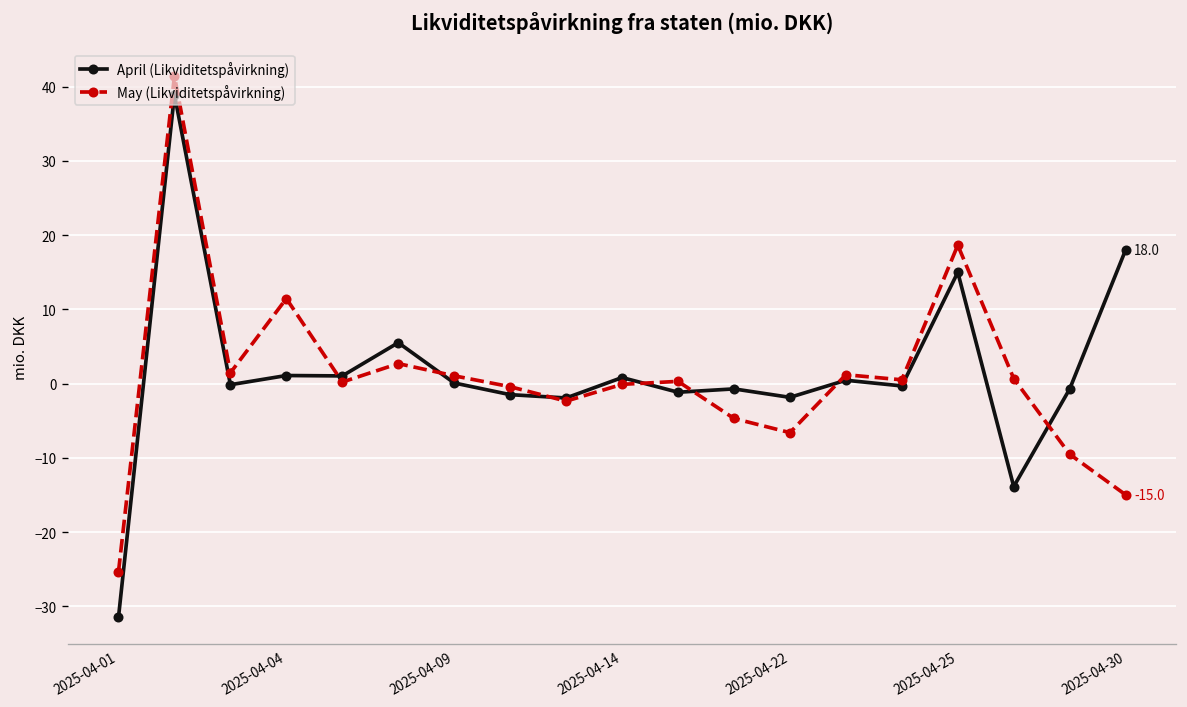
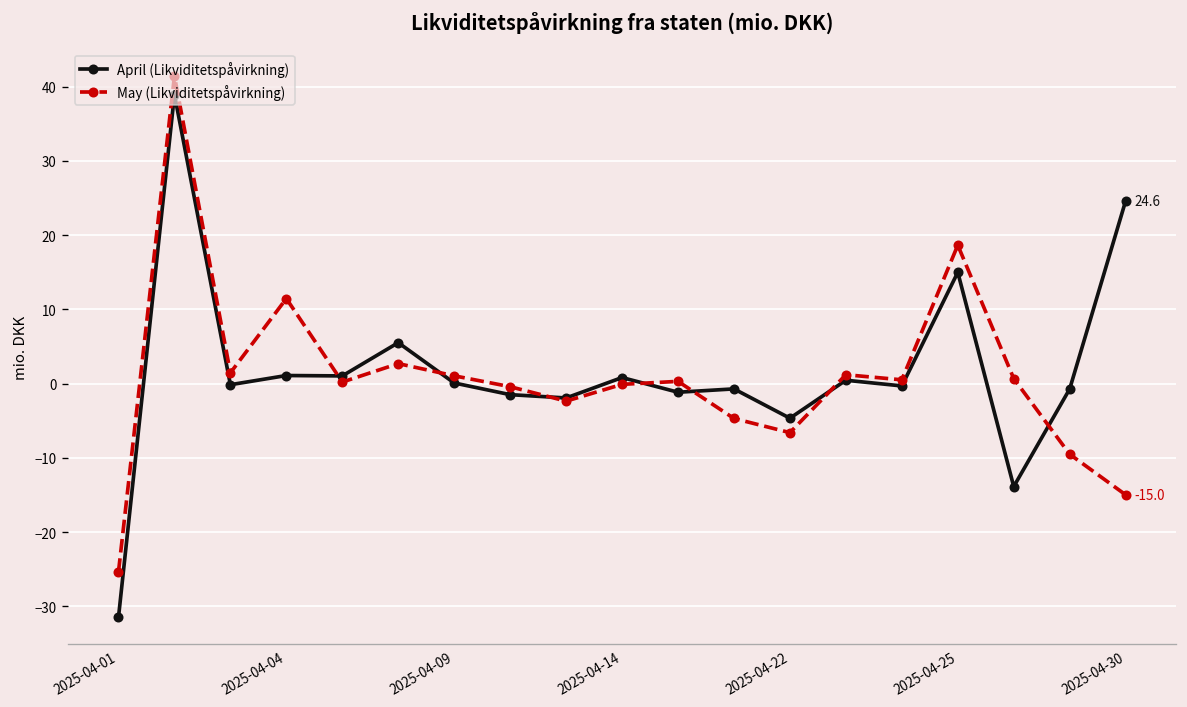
April (Likviditetspåvirkning), 2025-04-22: -2 -> -5
April (Likviditetspåvirkning), 2025-04-30: 18.0 -> 24.6
